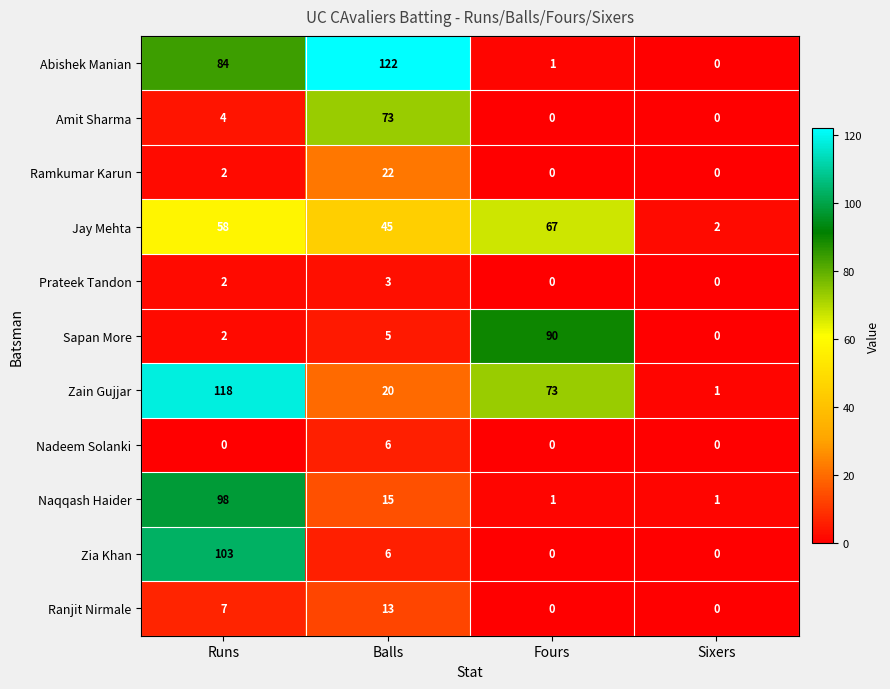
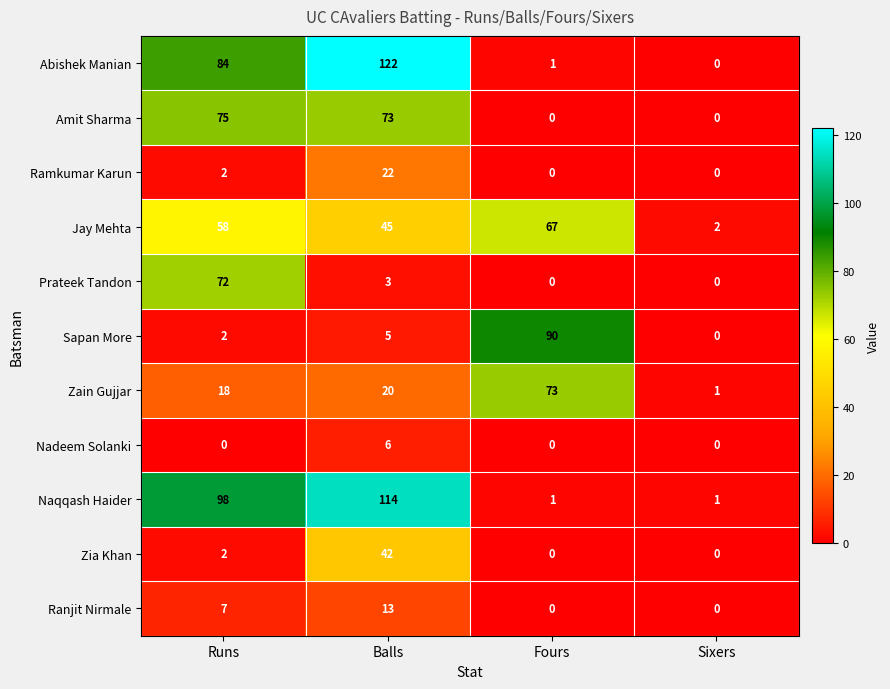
Amit Sharma, Runs: 4 -> 75
Prateek Tandon, Runs: 2 -> 72
Zain Gujjar, Runs: 118 -> 18
Naqqash Haider, Balls: 15 -> 114
Zia Khan, Runs: 103 -> 2
Zia Khan, Balls: 6 -> 42
